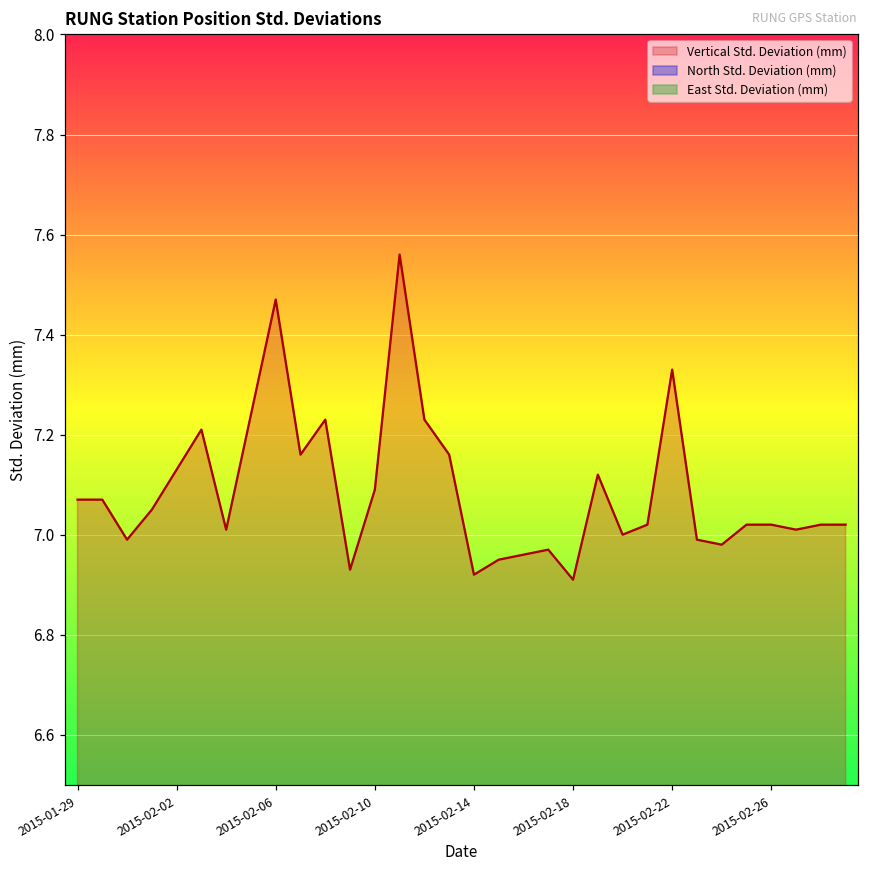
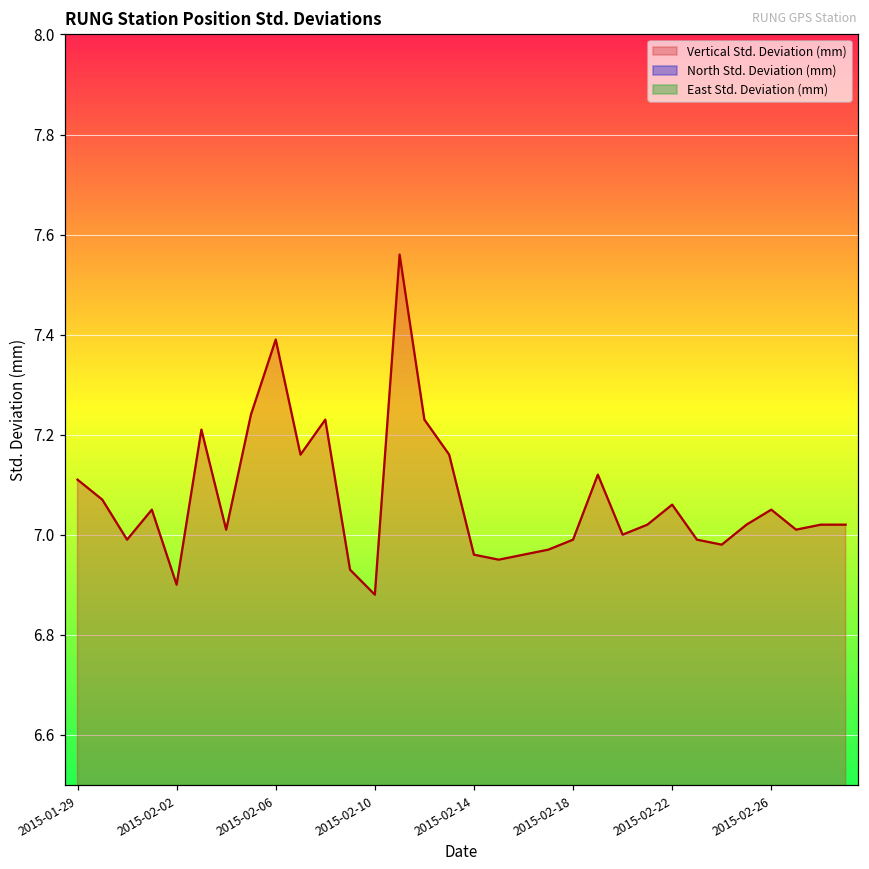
Vertical Std. Deviation (mm), 2015-01-29: 7.07 -> 7.11
Vertical Std. Deviation (mm), 2015-02-02: 7.13 -> 6.90
Vertical Std. Deviation (mm), 2015-02-06: 7.47 -> 7.39
Vertical Std. Deviation (mm), 2015-02-10: 7.09 -> 6.88
Vertical Std. Deviation (mm), 2015-02-14: 6.92 -> 6.96
Vertical Std. Deviation (mm), 2015-02-18: 6.91 -> 6.99
Vertical Std. Deviation (mm), 2015-02-22: 7.33 -> 7.06
Vertical Std. Deviation (mm), 2015-02-26: 7.02 -> 7.05
